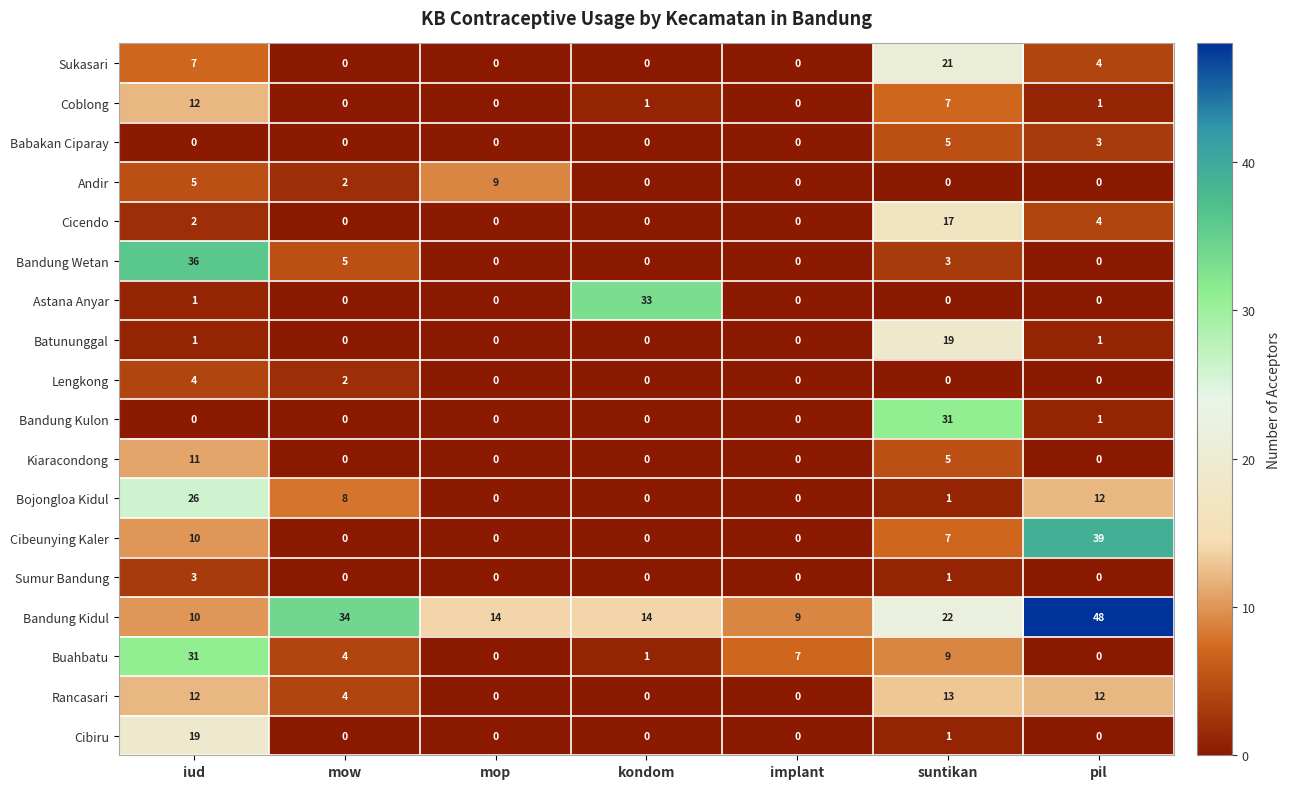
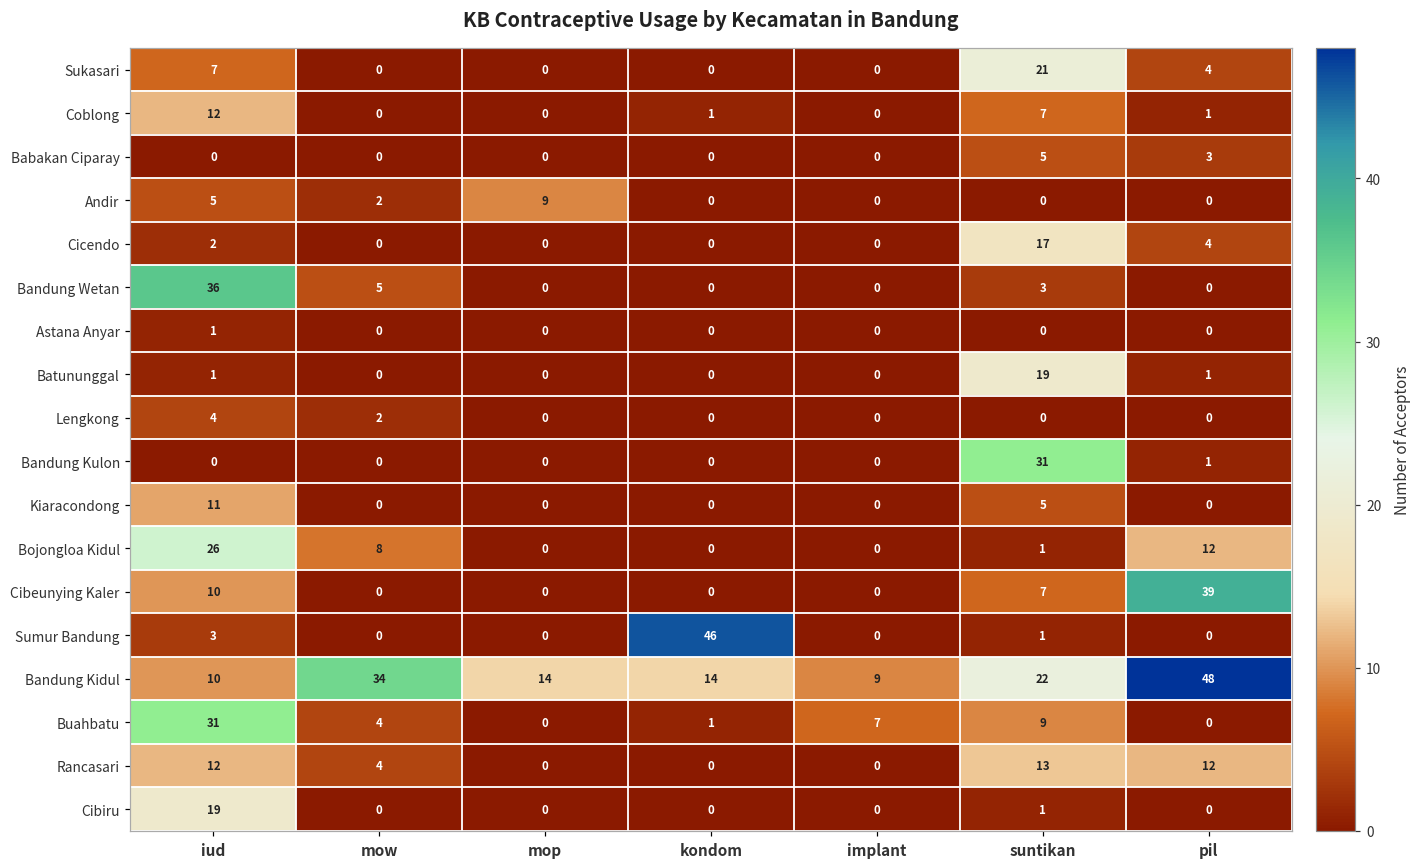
Astana Anyar, kondom: 33 -> 0
Sumur Bandung, kondom: 0 -> 46
